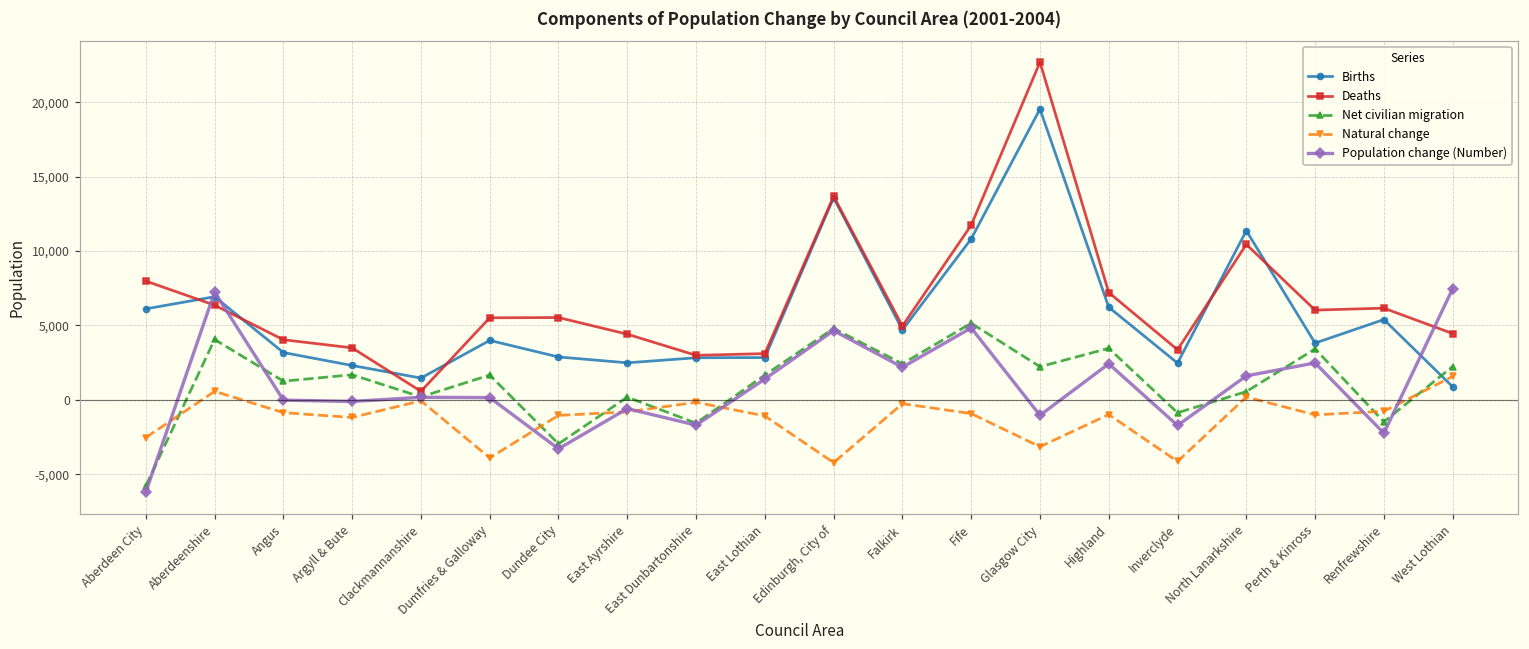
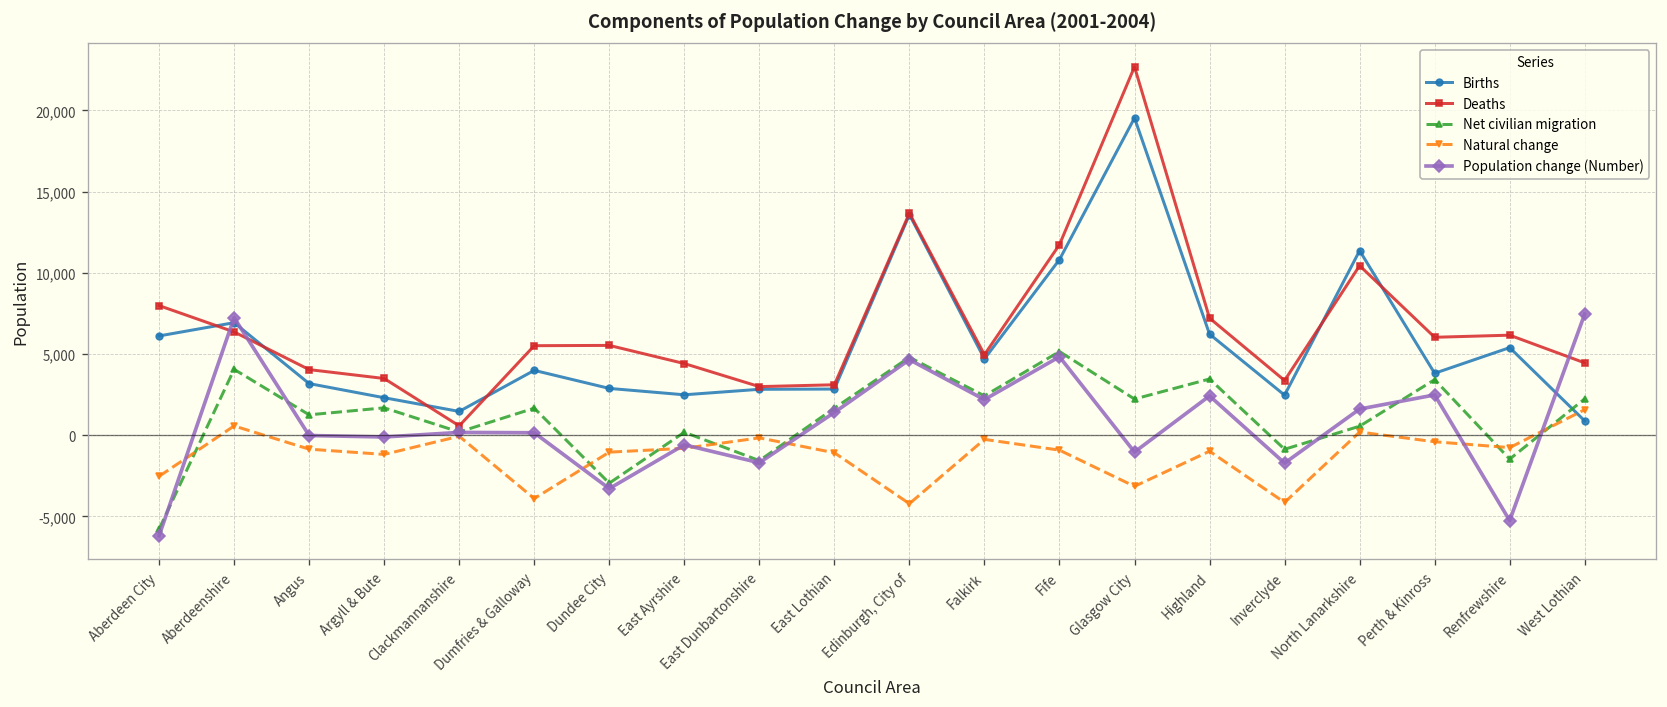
Natural change, Perth & Kinross: -1,000 -> -400
Population change (Number), Renfrewshire: -2,200 -> -5,300
